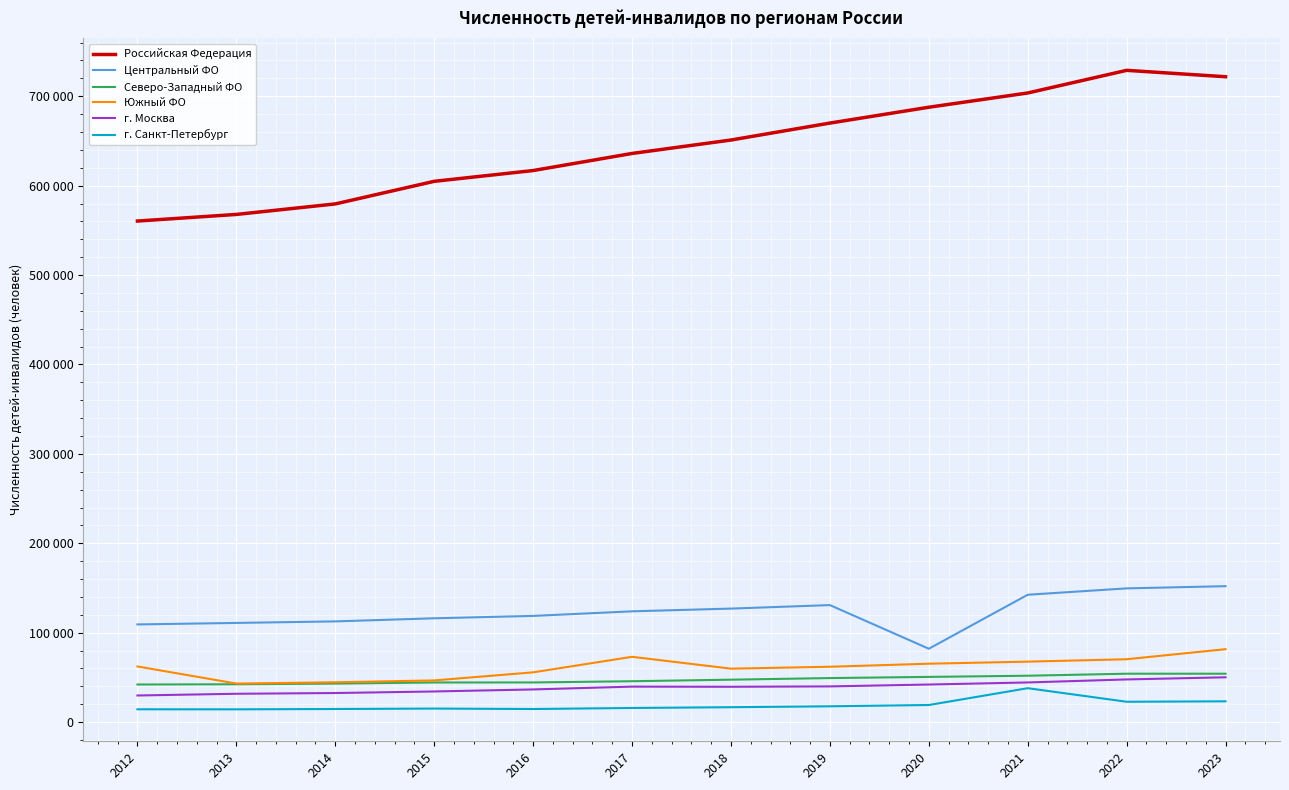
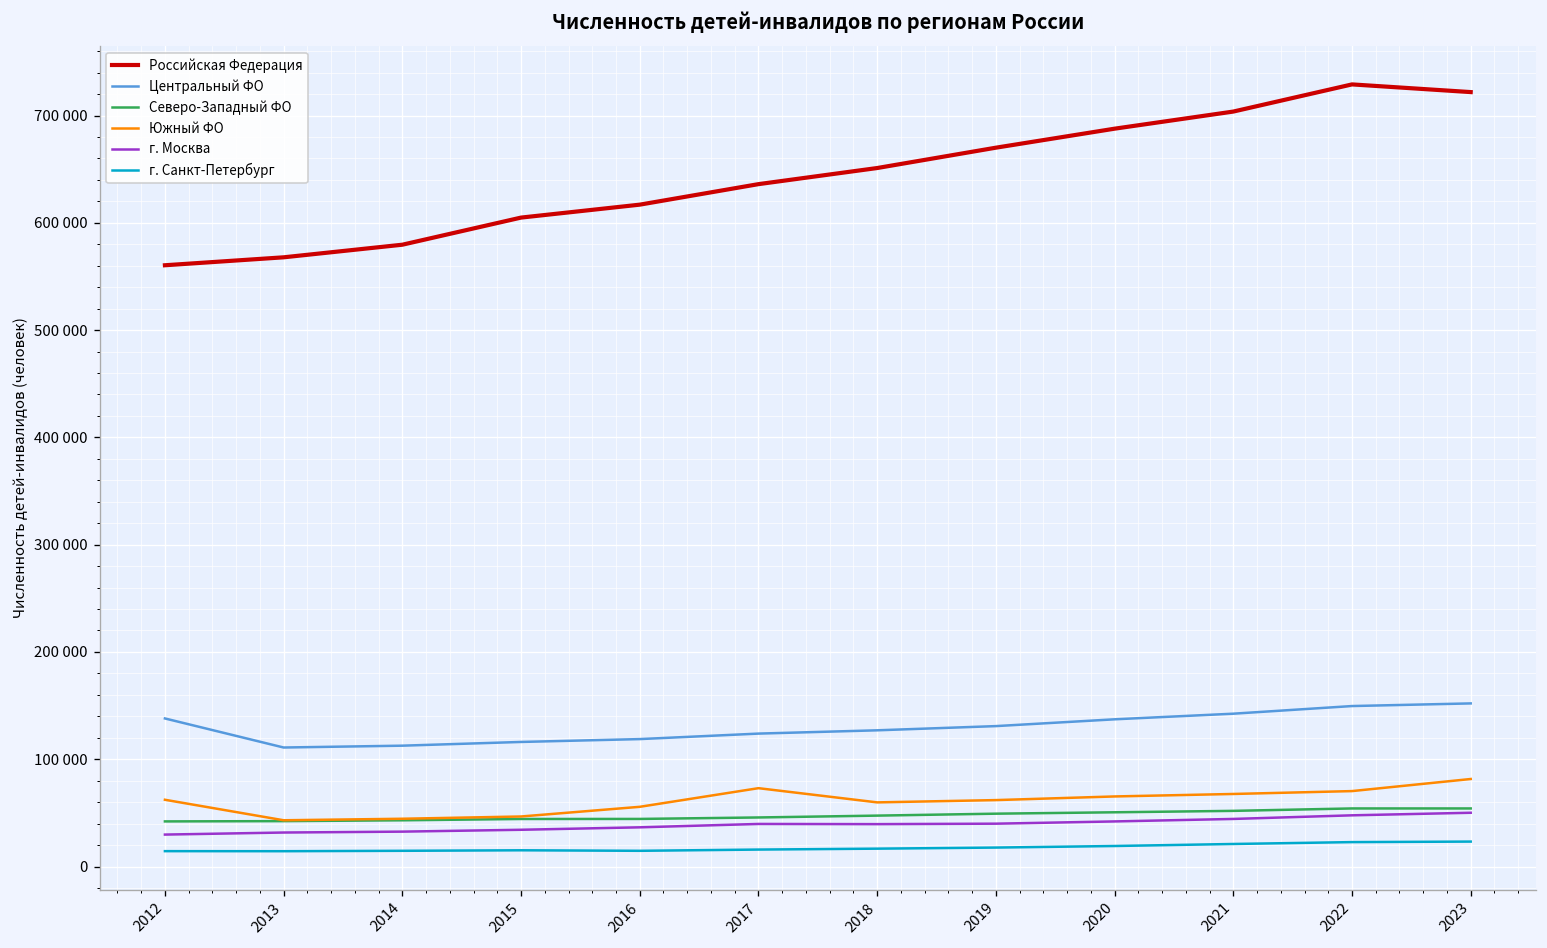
Центральный ФО, 2012: 110000 -> 140000
Центральный ФО, 2020: 80000 -> 140000
г. Санкт-Петербург, 2021: 40000 -> 20000
